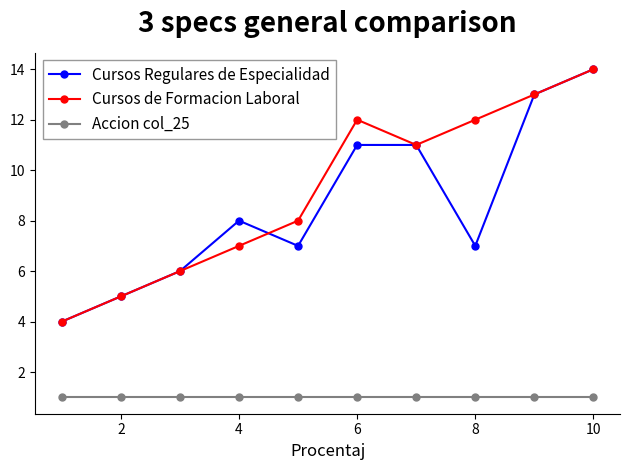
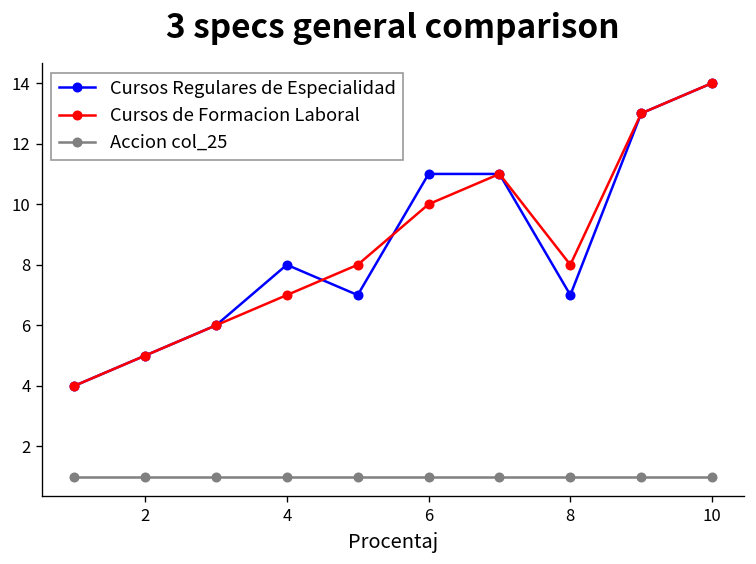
Cursos de Formacion Laboral, 6: 12 -> 10
Cursos de Formacion Laboral, 8: 12 -> 8
